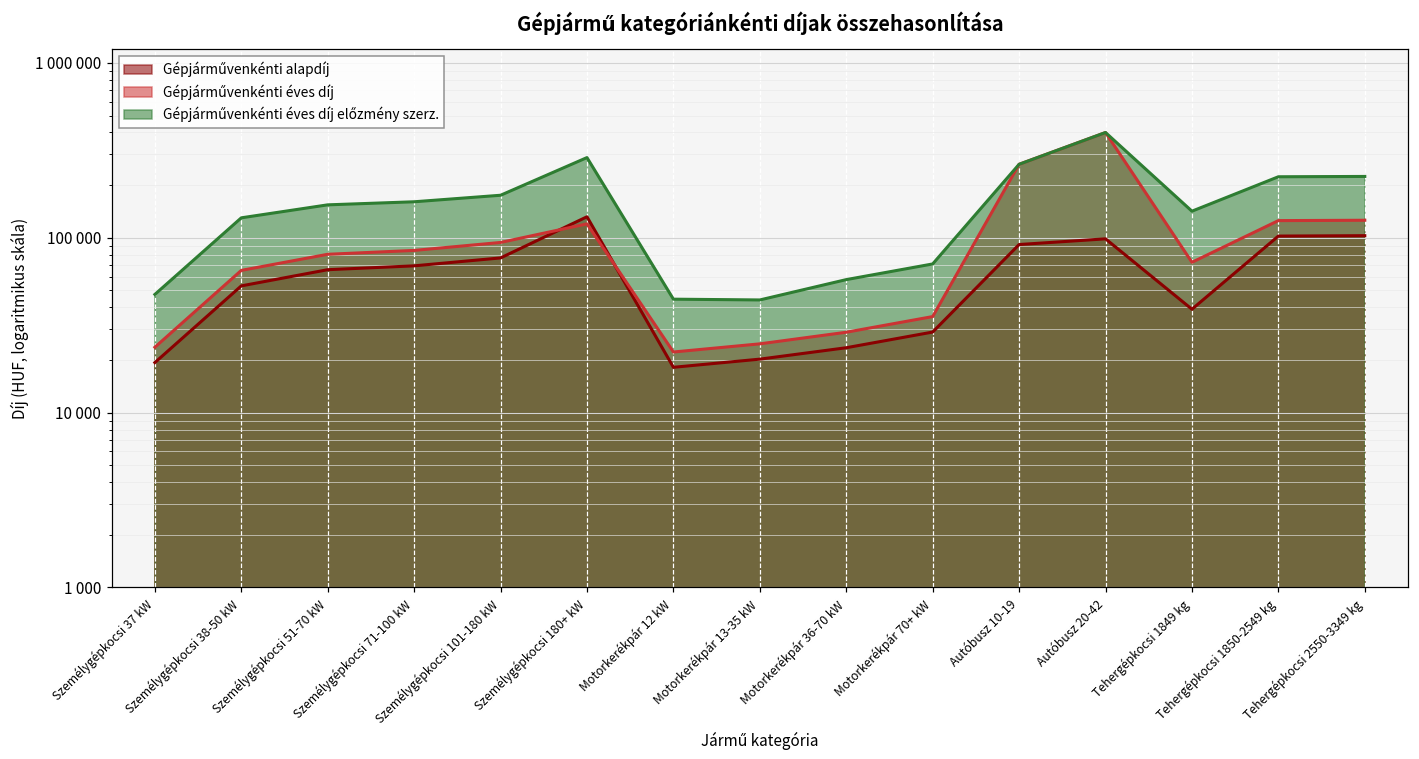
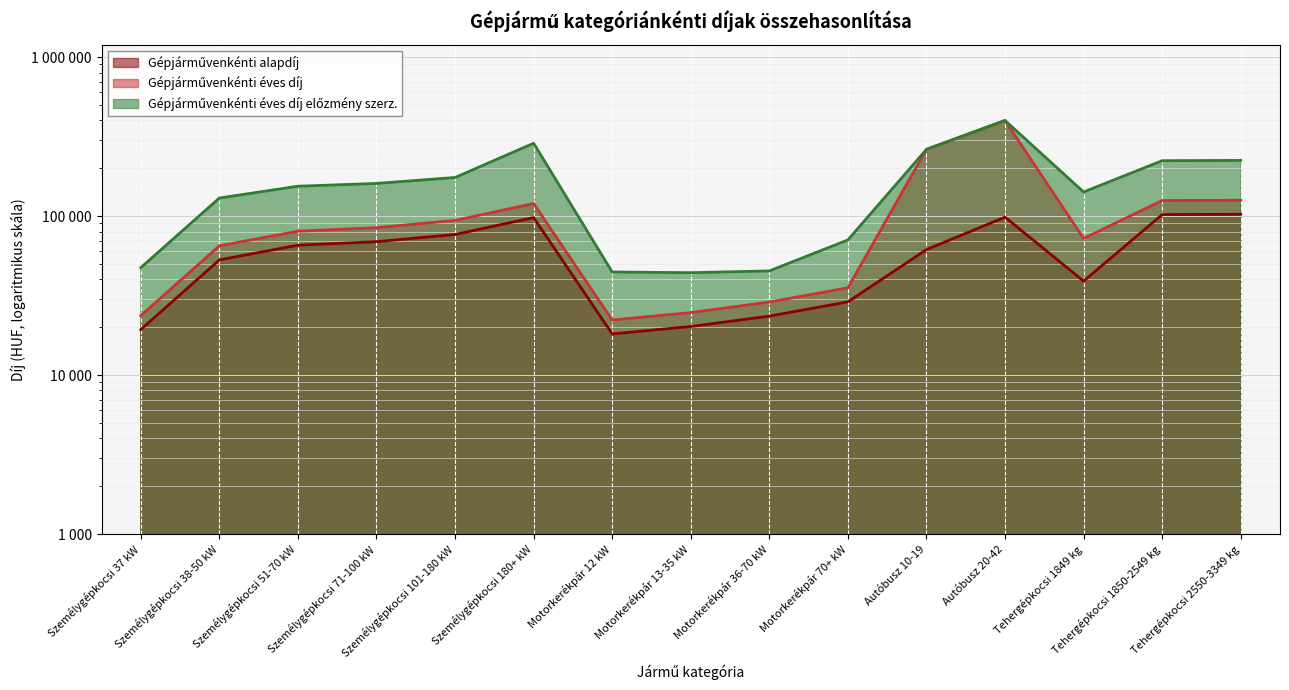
Gépjárművenkénti alapdíj, Személygépkocsi 180+ kW: 130000 -> 100000
Gépjárművenkénti éves díj előzmény szerz., Motorkerékpár 36-70 kW: 58000 -> 45000
Gépjárművenkénti alapdíj, Autóbusz 10-19: 90000 -> 62000
